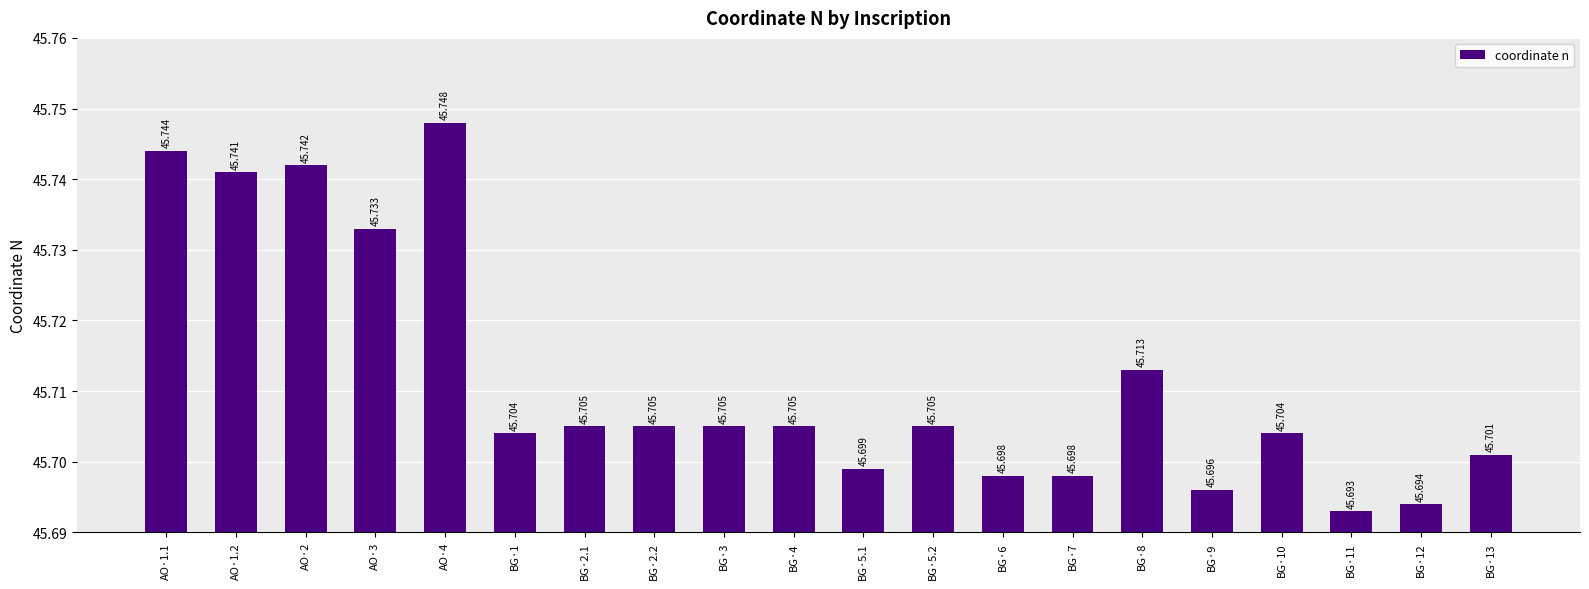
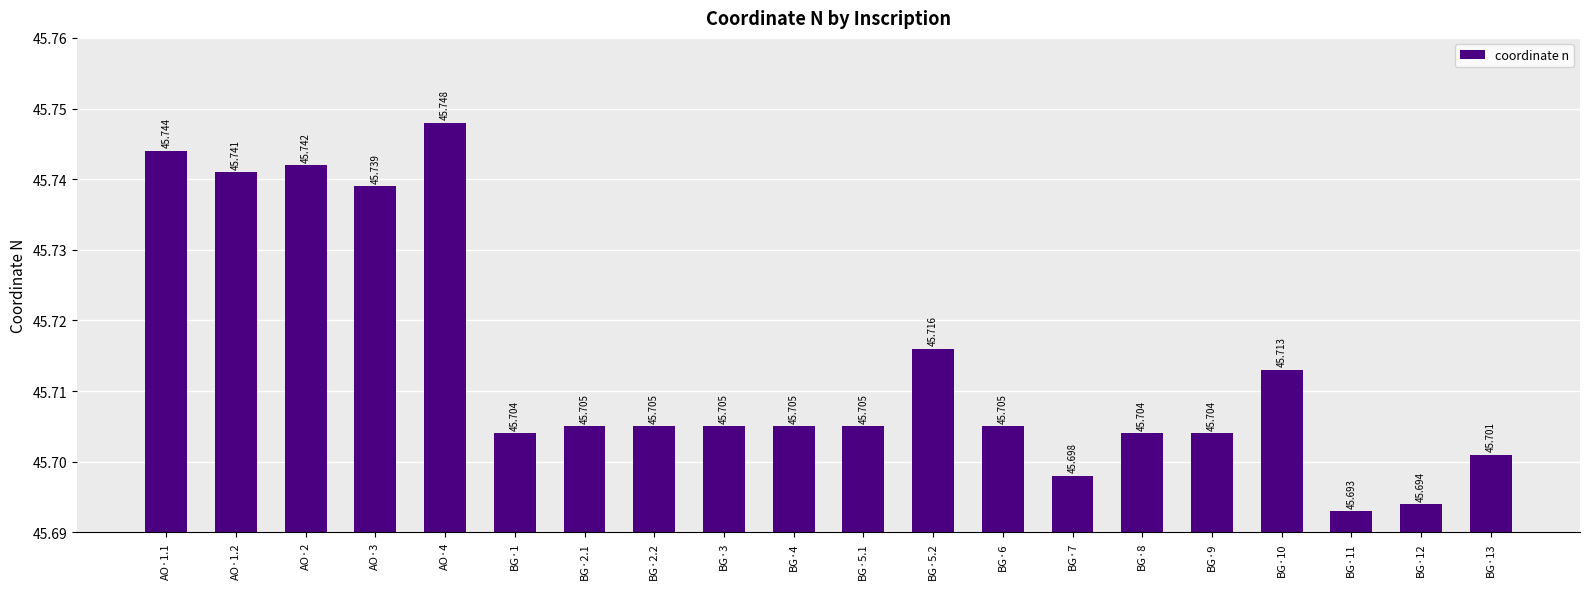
AO·3: 45.733 -> 45.739
BG·5.1: 45.699 -> 45.705
BG·5.2: 45.705 -> 45.716
BG·6: 45.698 -> 45.705
BG·8: 45.713 -> 45.704
BG·9: 45.696 -> 45.704
BG·10: 45.704 -> 45.713
